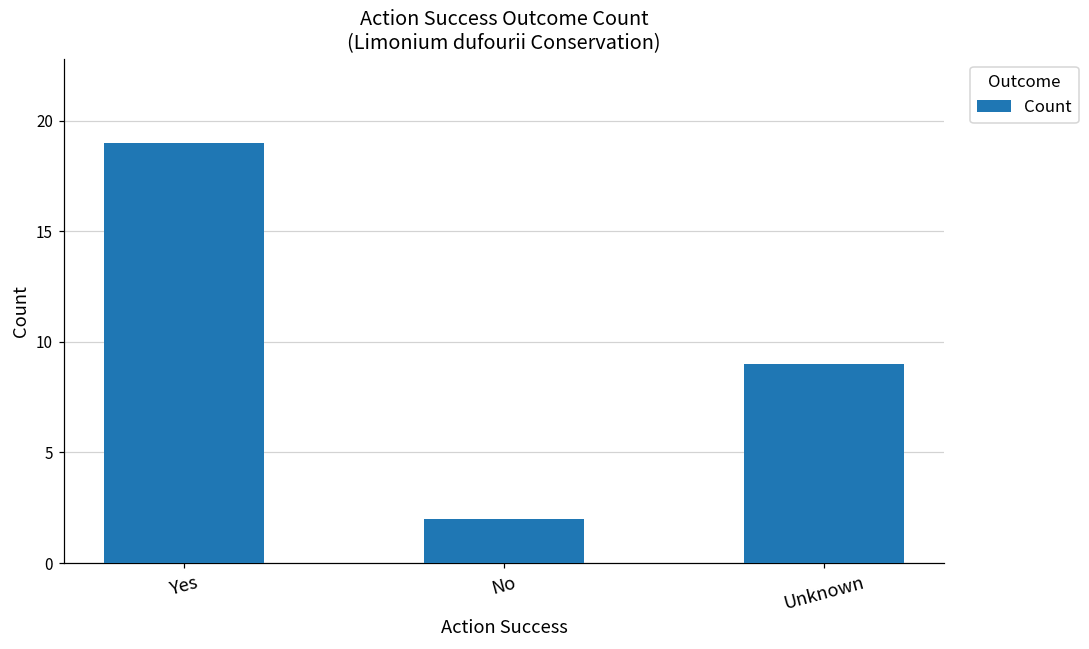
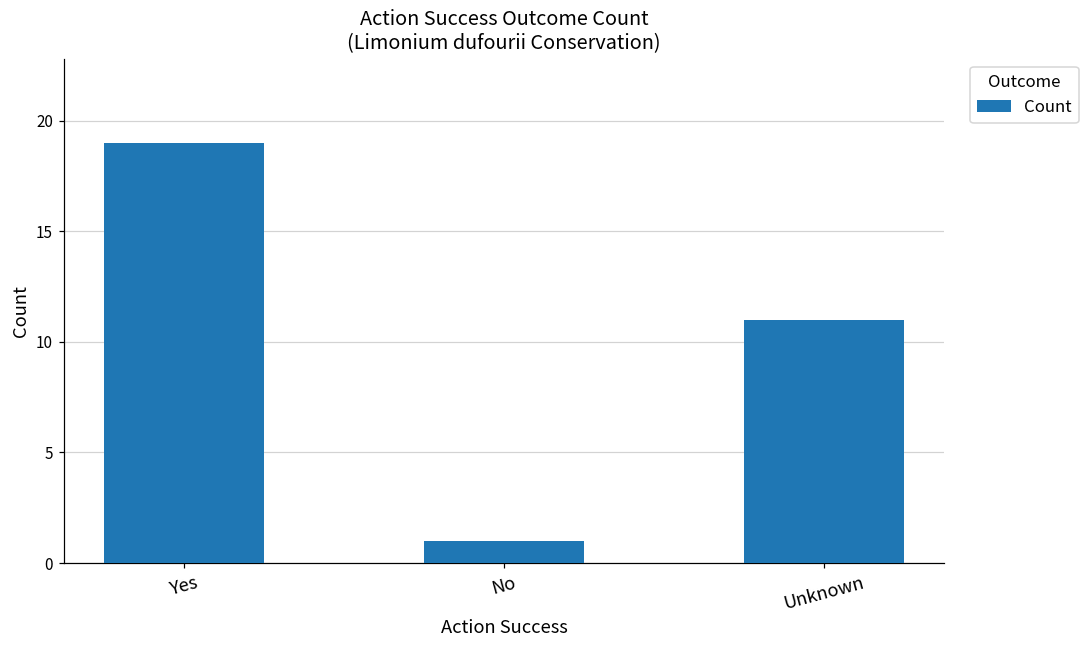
No: 2 -> 1
Unknown: 9 -> 11
